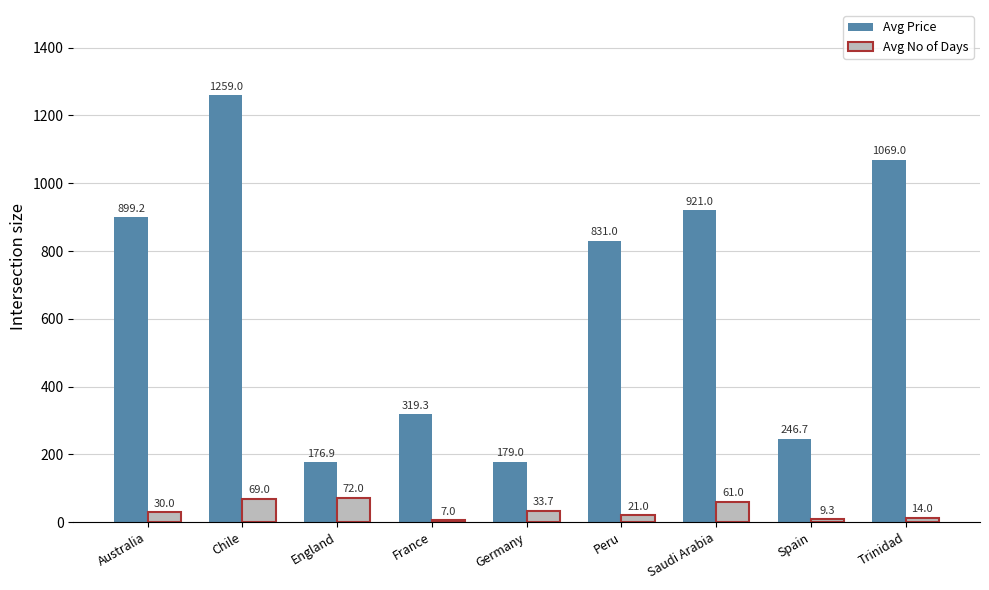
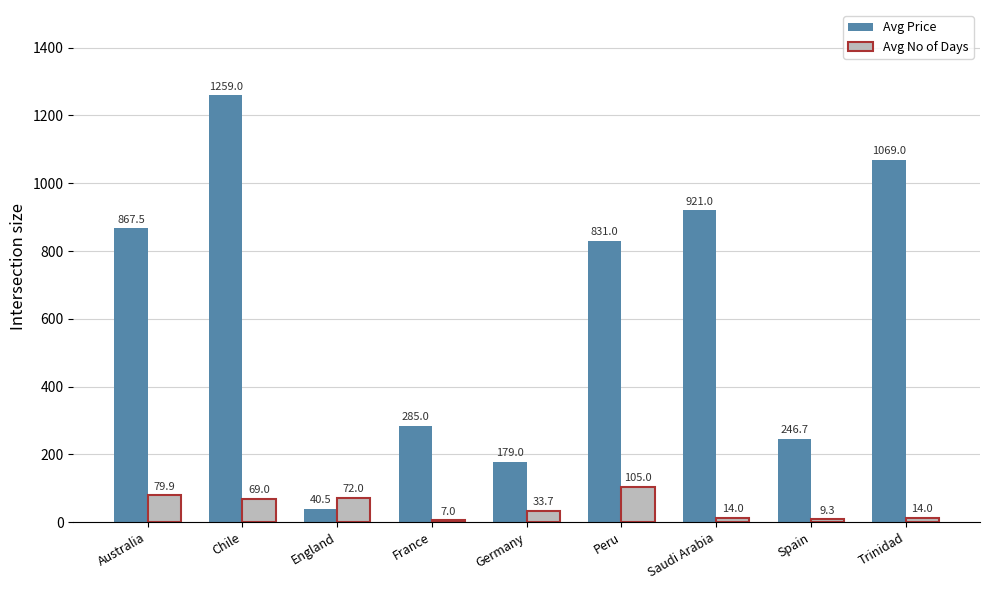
Avg Price, Australia: 899.2 -> 867.5
Avg No of Days, Australia: 30.0 -> 79.9
Avg Price, England: 176.9 -> 40.5
Avg Price, France: 319.3 -> 285.0
Avg No of Days, Peru: 21.0 -> 105.0
Avg No of Days, Saudi Arabia: 61.0 -> 14.0
